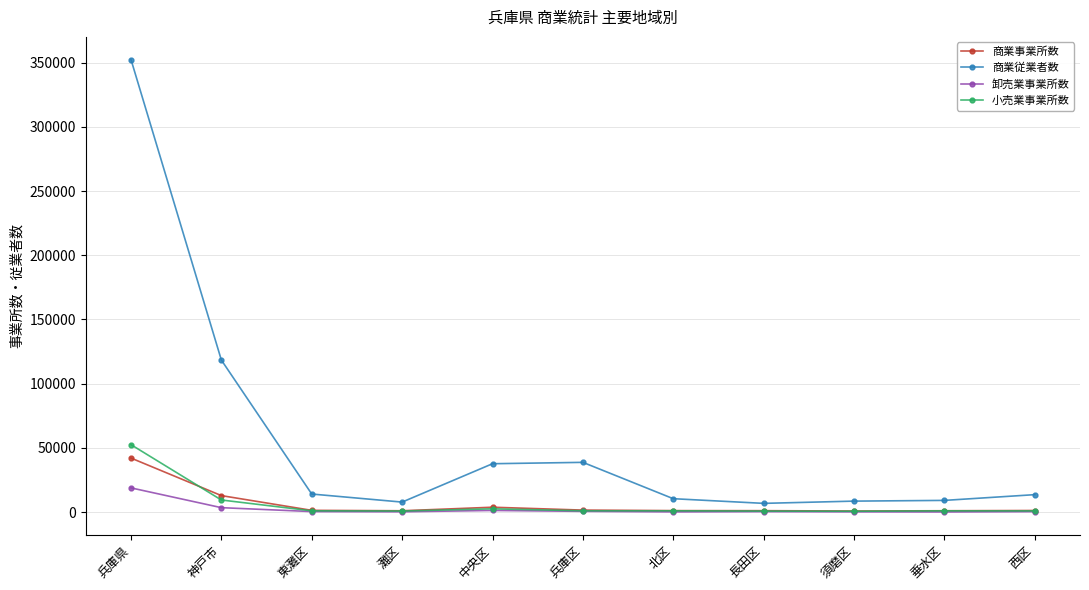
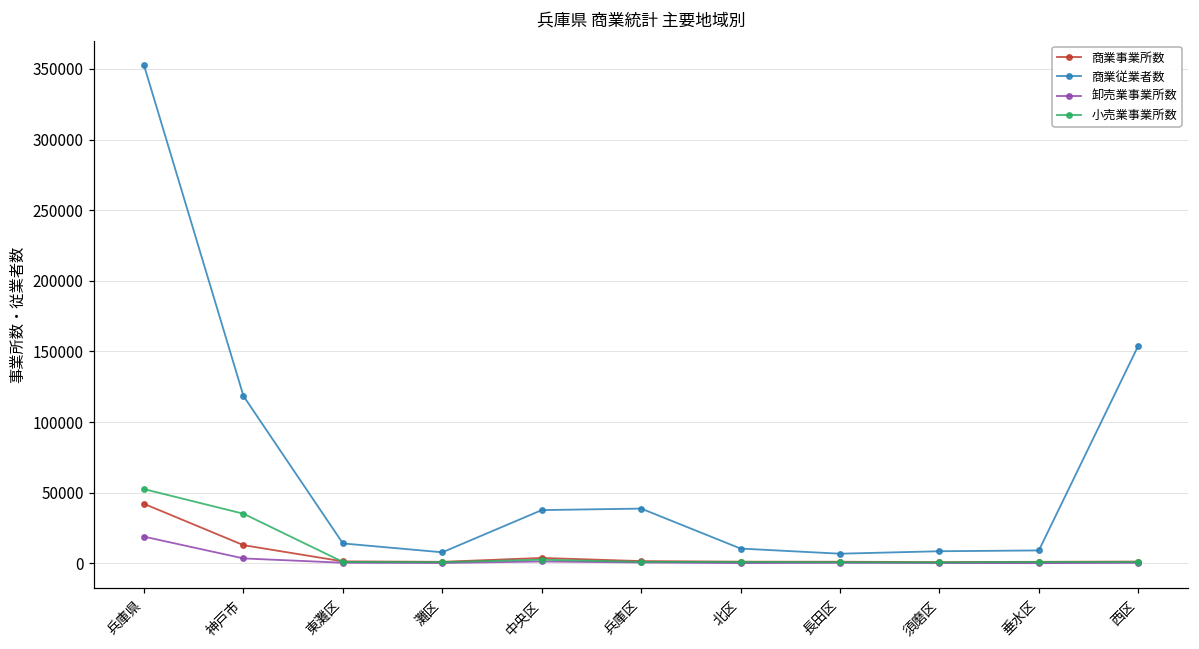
小売業事業所数, 神戸市: 9000 -> 35000
商業従業者数, 西区: 14000 -> 154000
